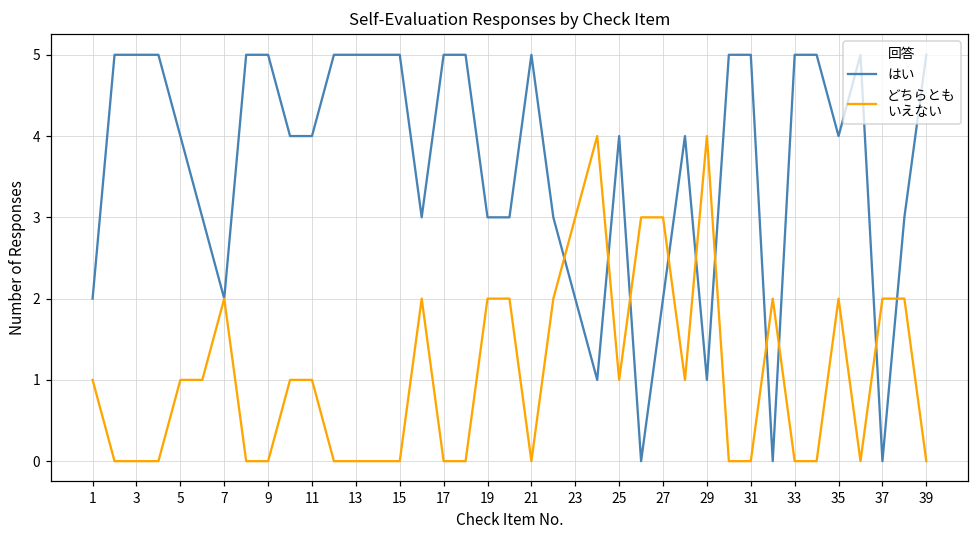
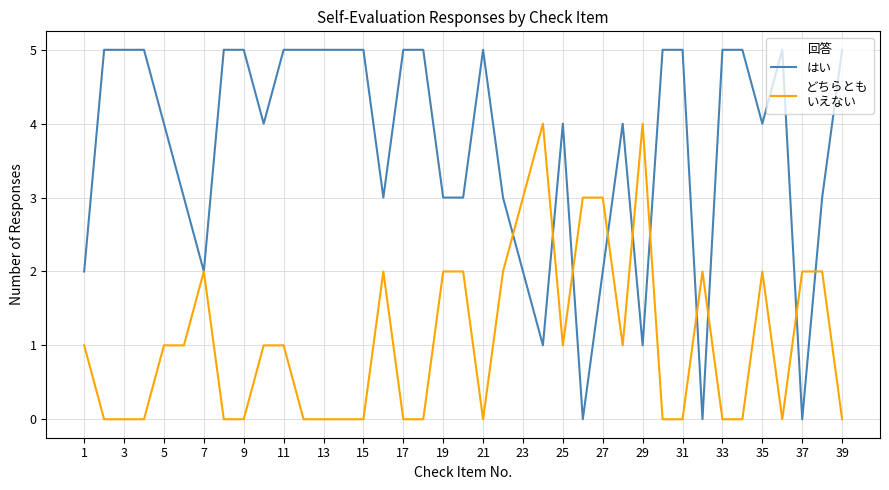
はい, 11: 4 -> 5
